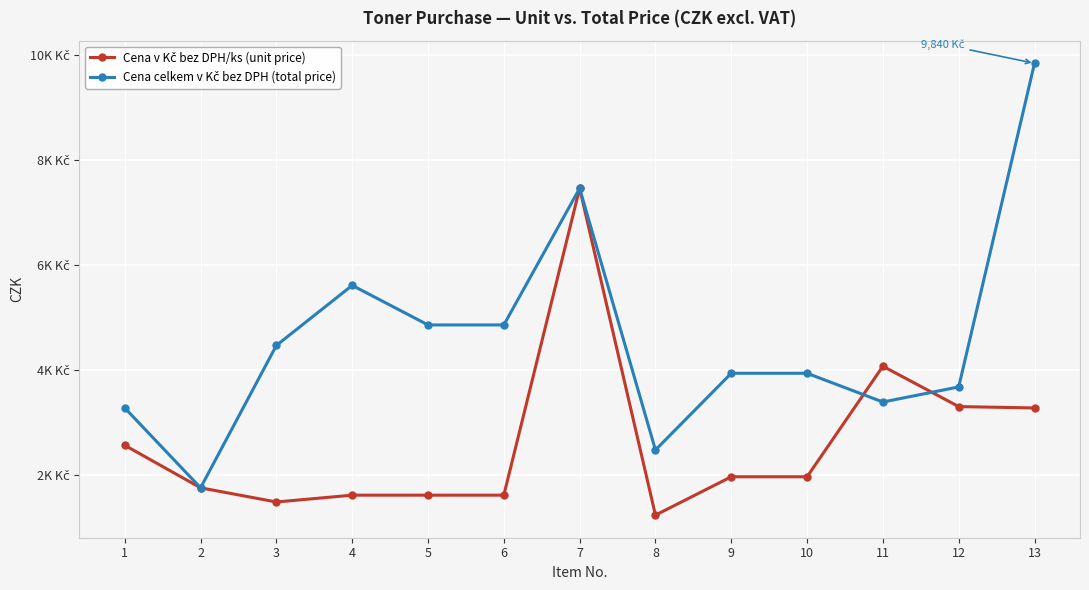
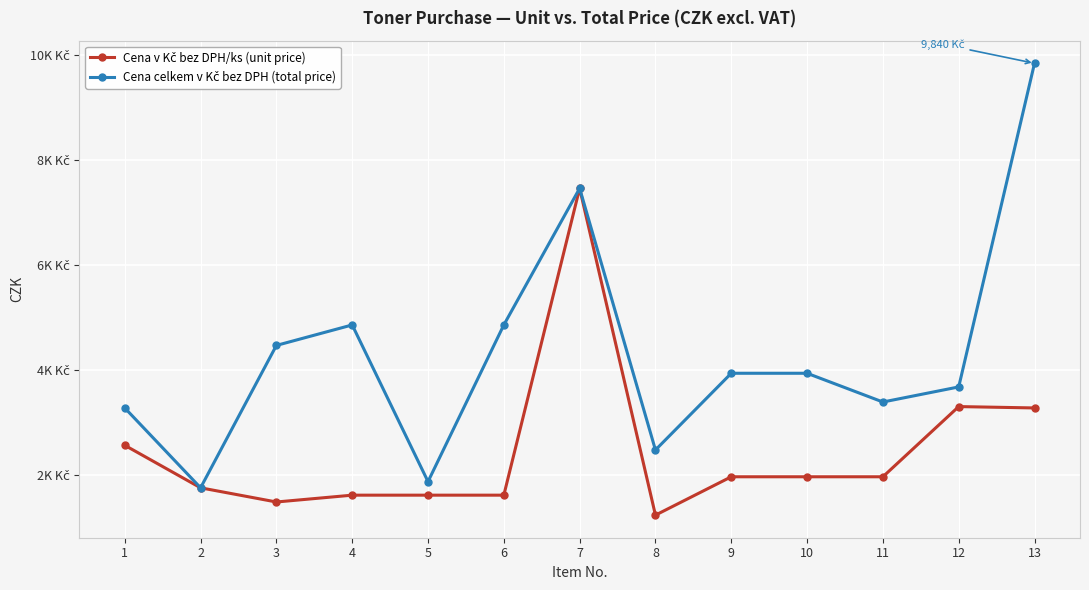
Cena celkem v Kč bez DPH (total price), 4: 5.6K Kč -> 4.9K Kč
Cena celkem v Kč bez DPH (total price), 5: 4.9K Kč -> 1.9K Kč
Cena v Kč bez DPH/ks (unit price), 11: 4.1K Kč -> 2.0K Kč
